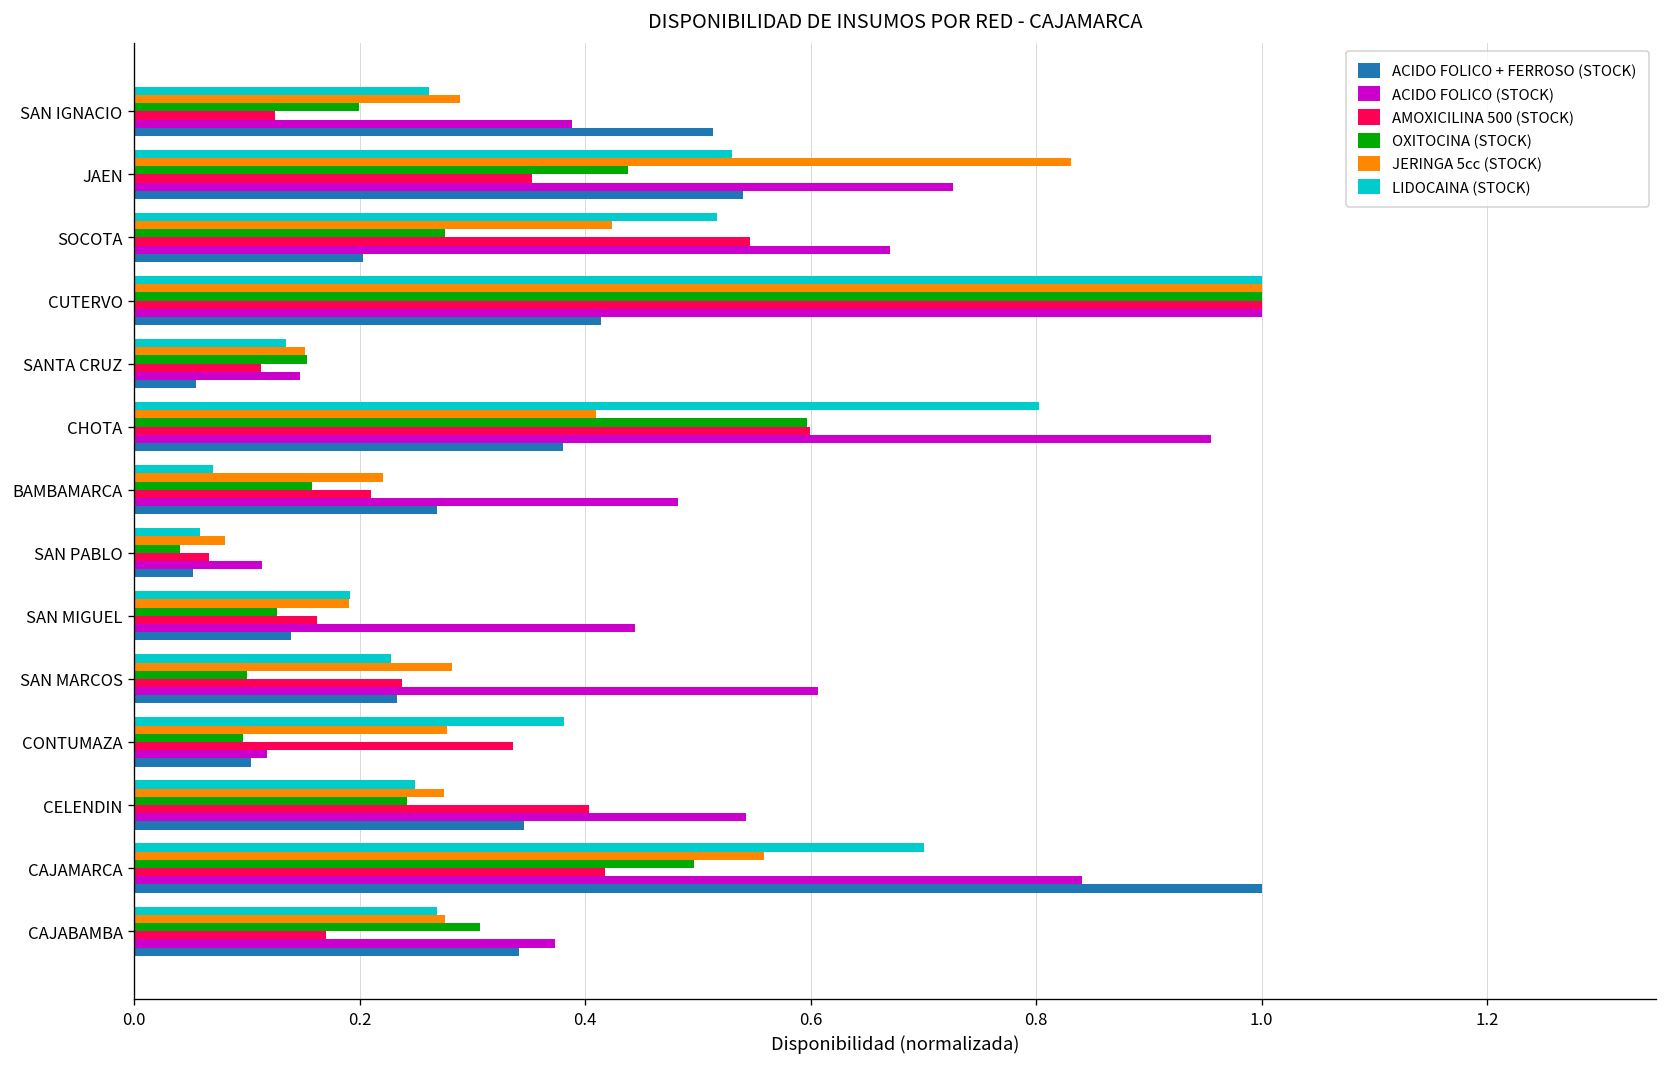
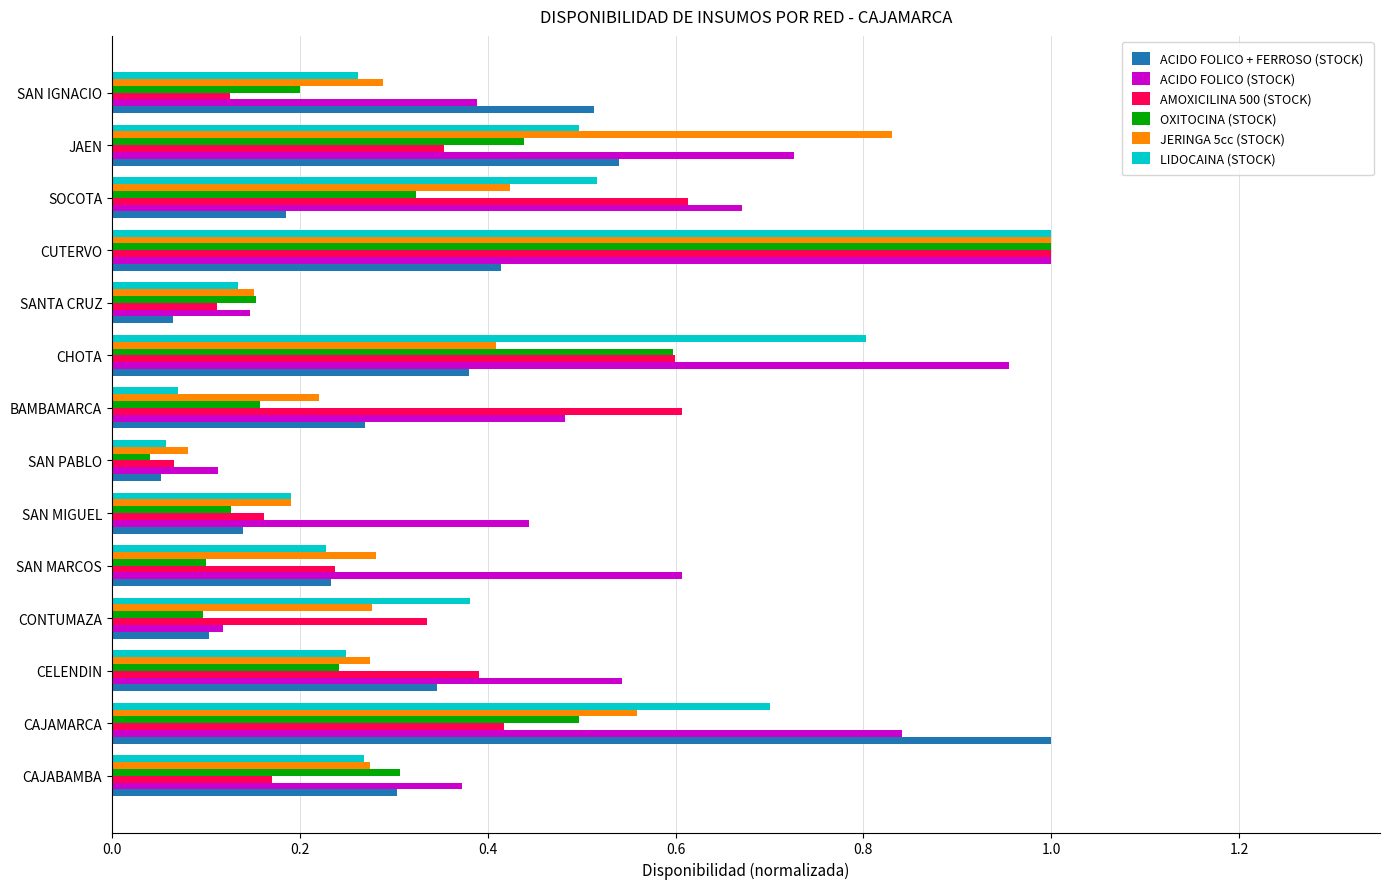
LIDOCAINA (STOCK), JAEN: 0.53 -> 0.50
OXITOCINA (STOCK), SOCOTA: 0.28 -> 0.32
AMOXICILINA 500 (STOCK), SOCOTA: 0.55 -> 0.61
ACIDO FOLICO + FERROSO (STOCK), SOCOTA: 0.20 -> 0.18
ACIDO FOLICO + FERROSO (STOCK), SANTA CRUZ: 0.05 -> 0.06
AMOXICILINA 500 (STOCK), BAMBAMARCA: 0.21 -> 0.61
AMOXICILINA 500 (STOCK), CELENDIN: 0.40 -> 0.39
ACIDO FOLICO + FERROSO (STOCK), CAJABAMBA: 0.34 -> 0.30
